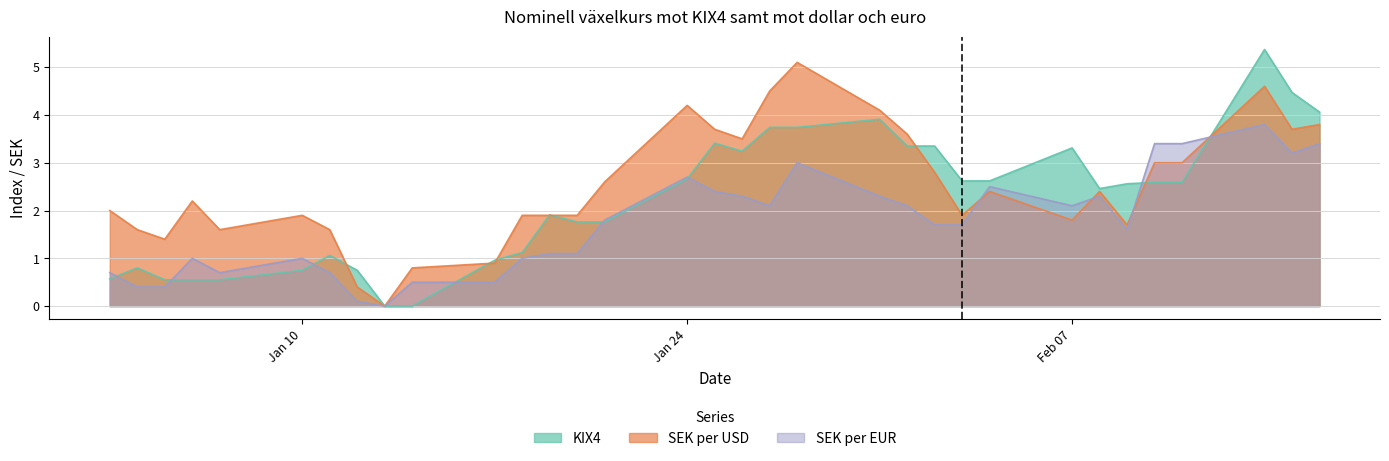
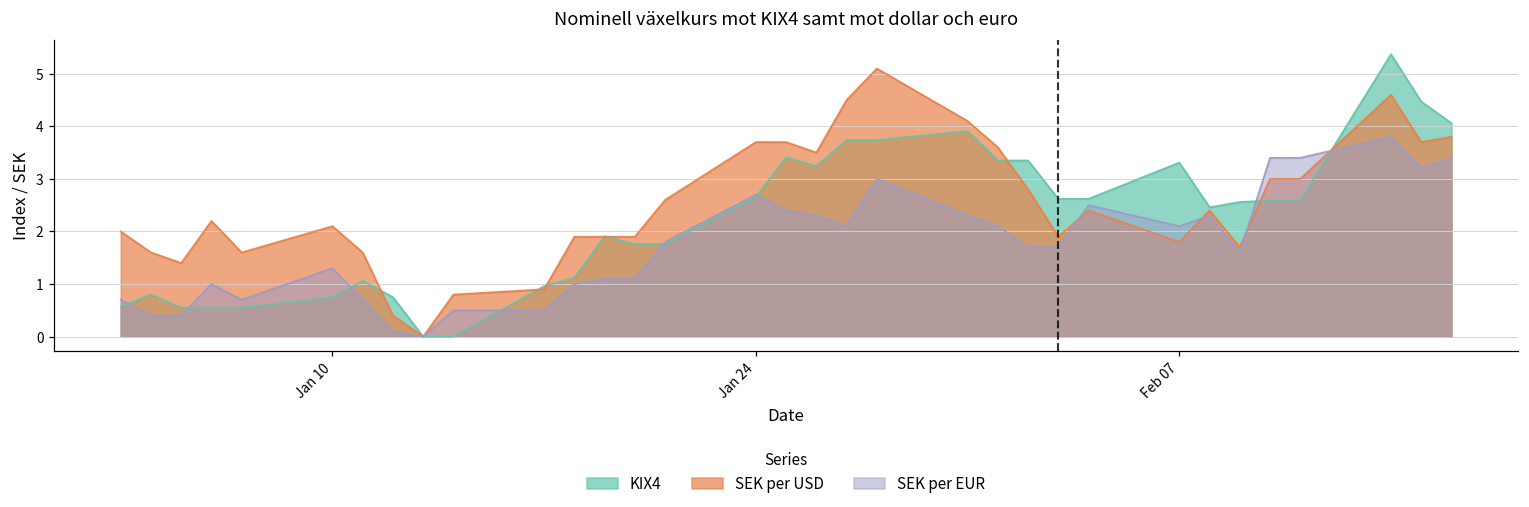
SEK per USD, Jan 10: 1.9 -> 2.1
SEK per EUR, Jan 10: 1.0 -> 1.3
SEK per USD, Jan 24: 4.2 -> 3.7
